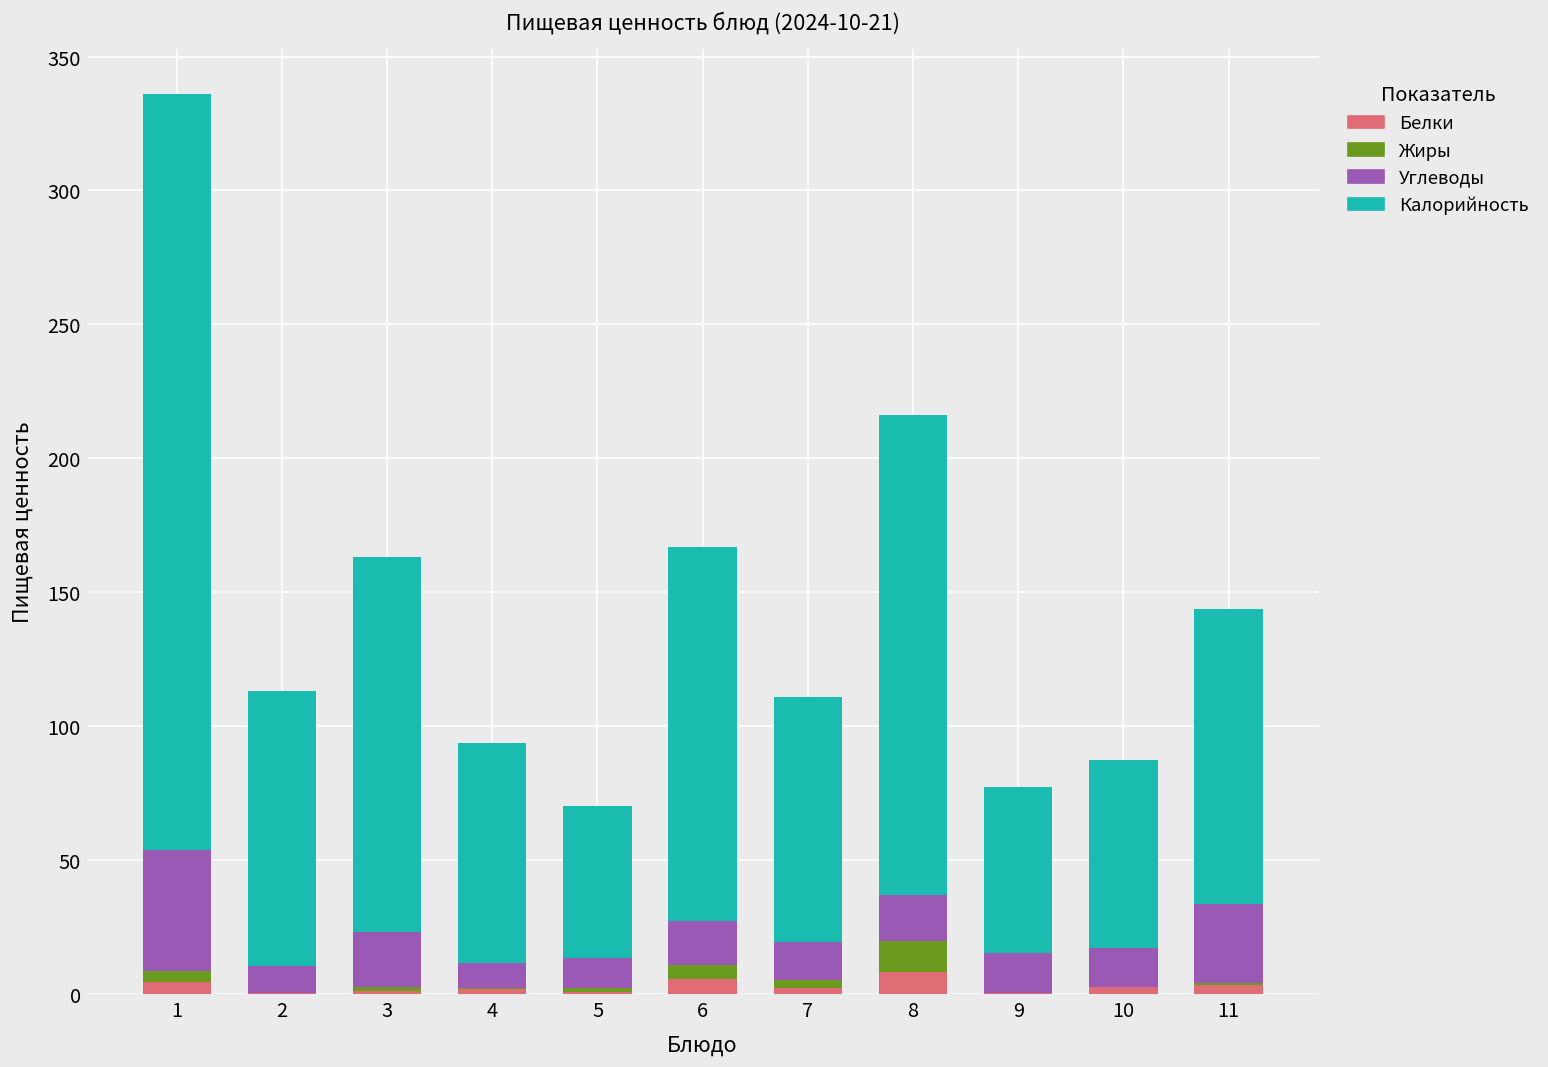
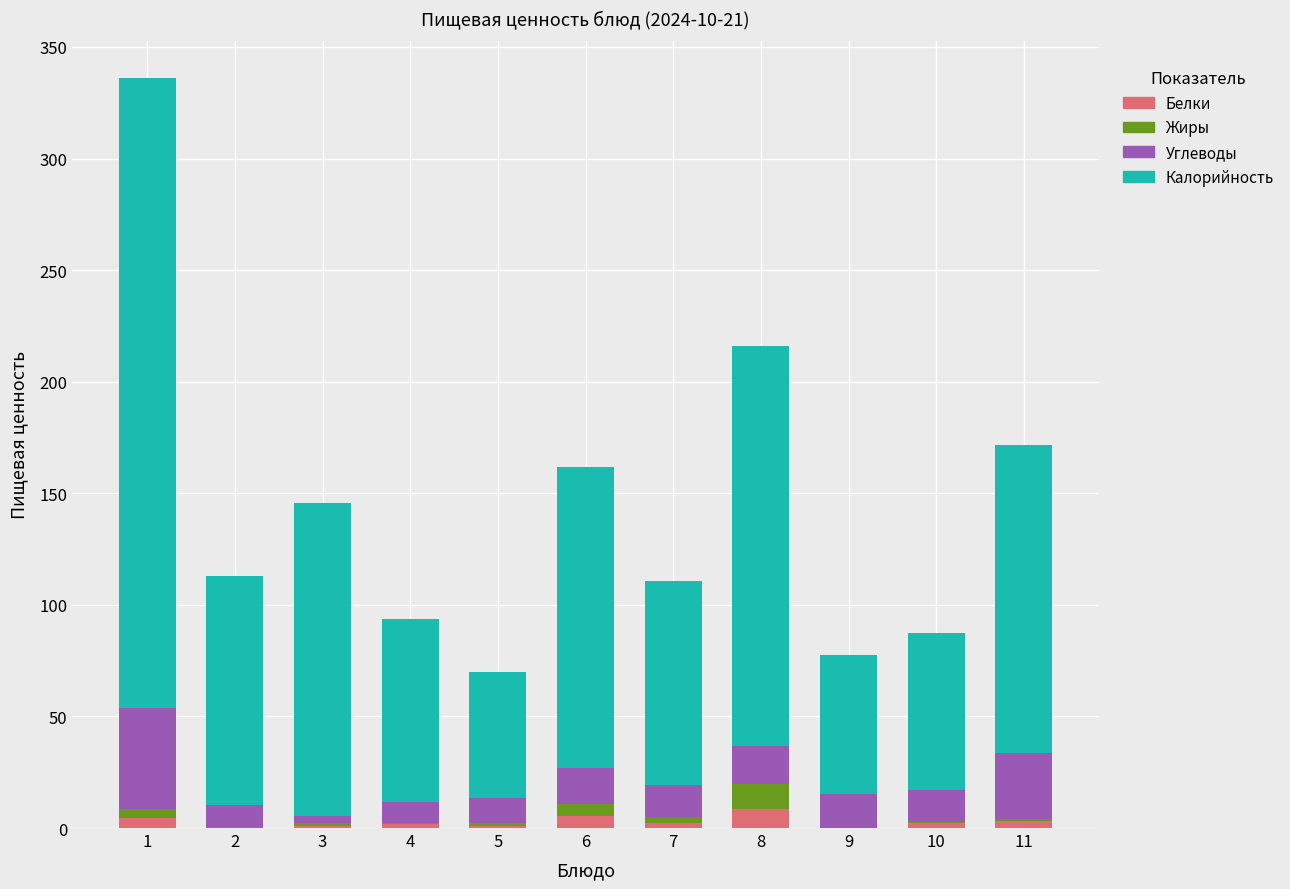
Углеводы, 3: 21 -> 3
Калорийность, 6: 140 -> 135
Калорийность, 11: 110 -> 138
